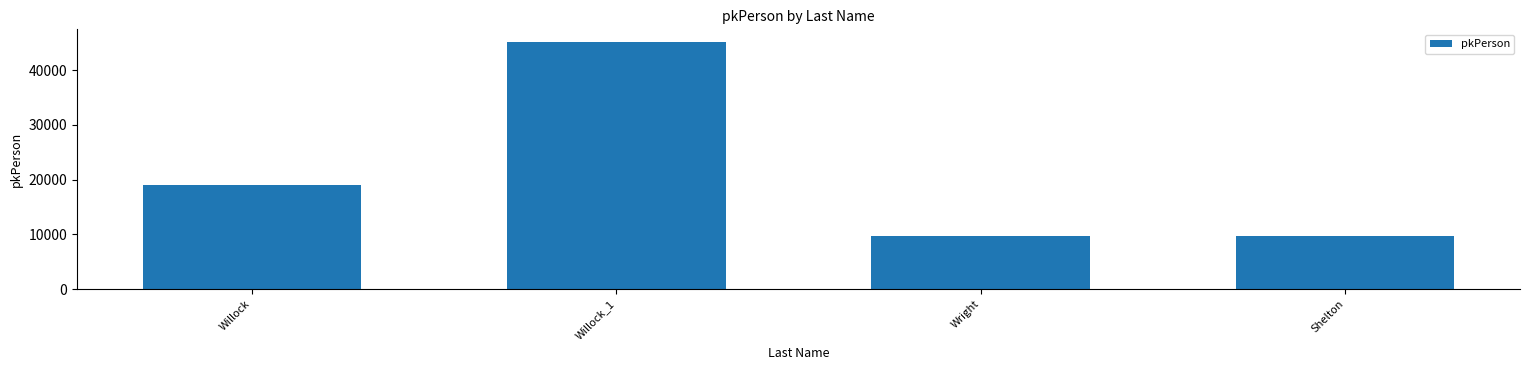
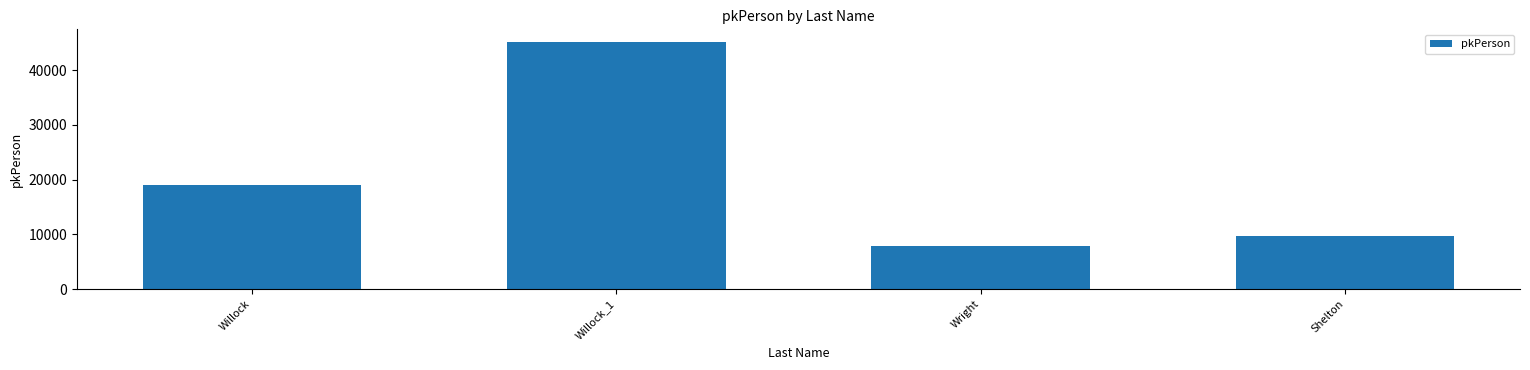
Wright: 10000 -> 8000
